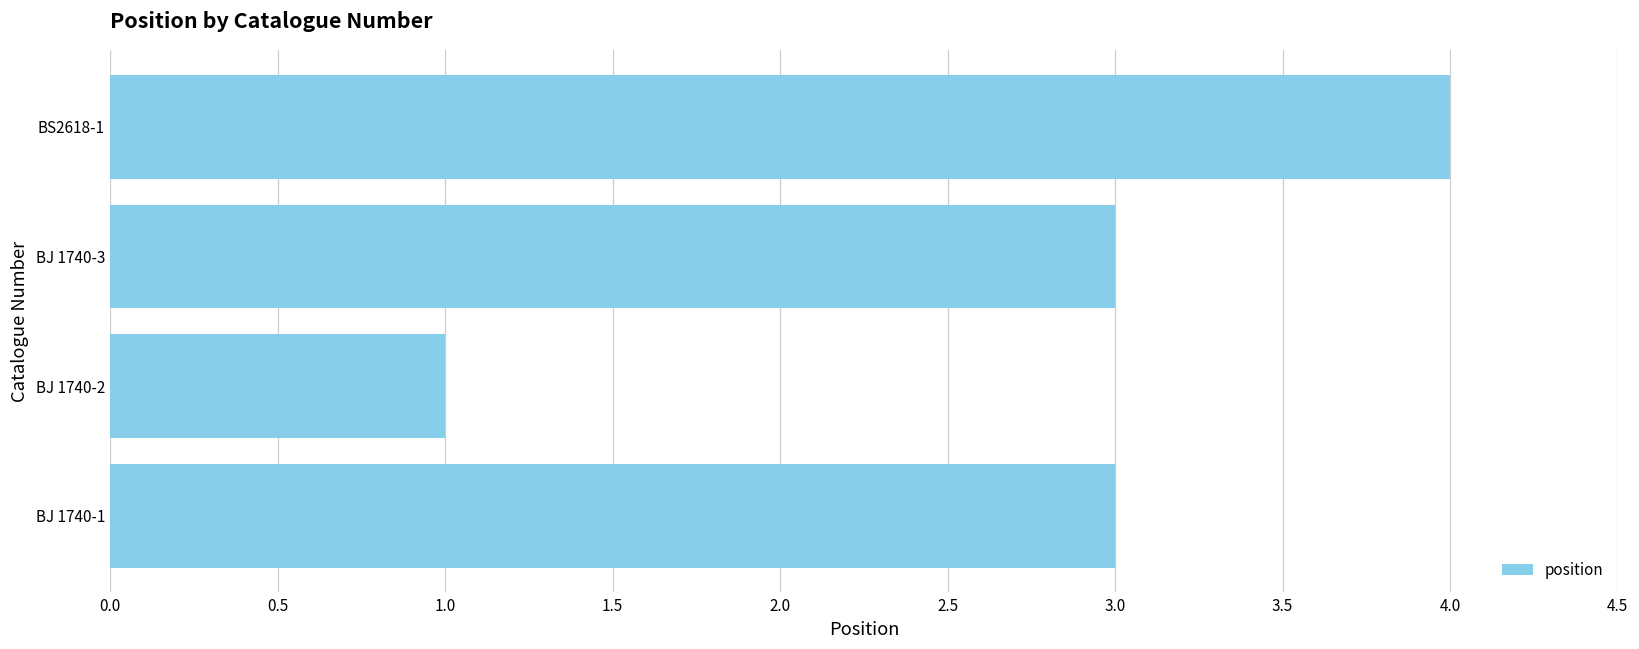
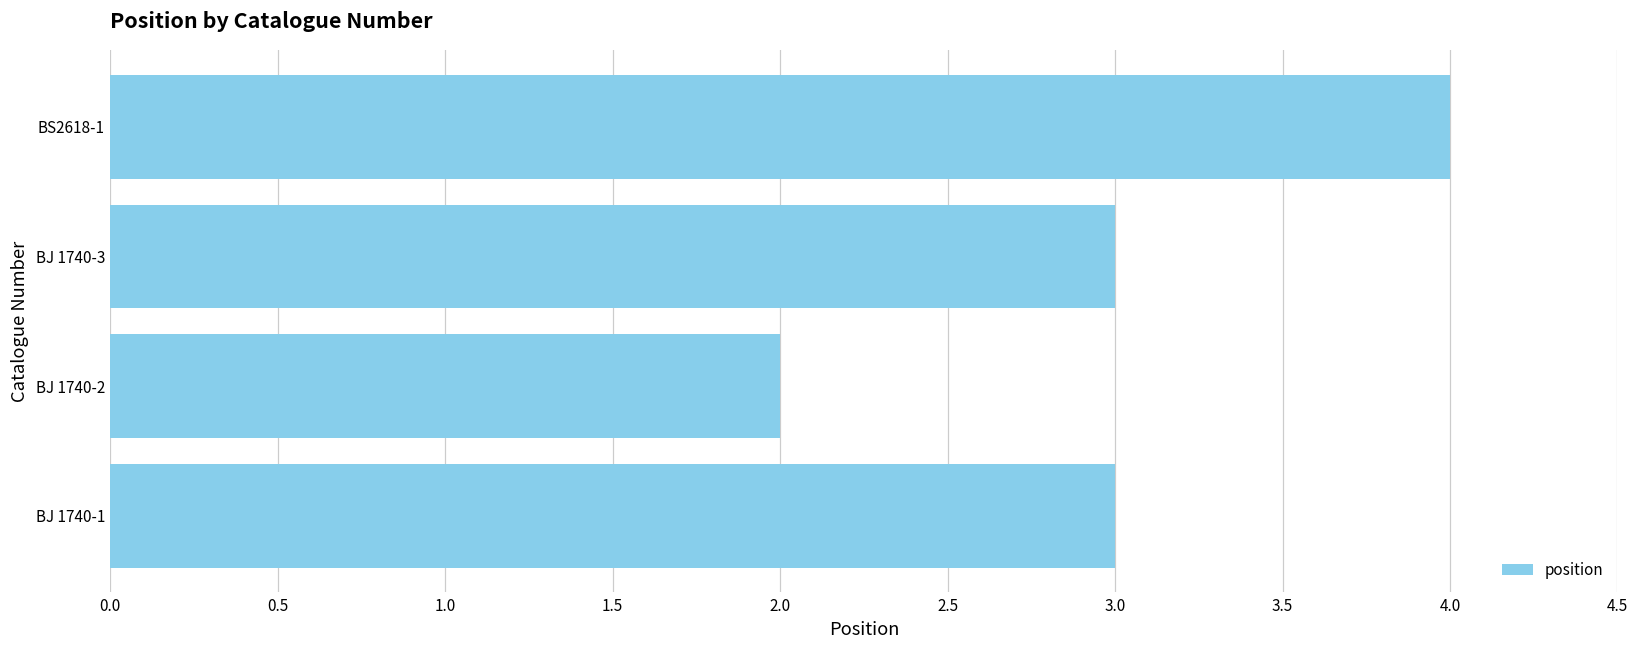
BJ 1740-2: 1 -> 2
